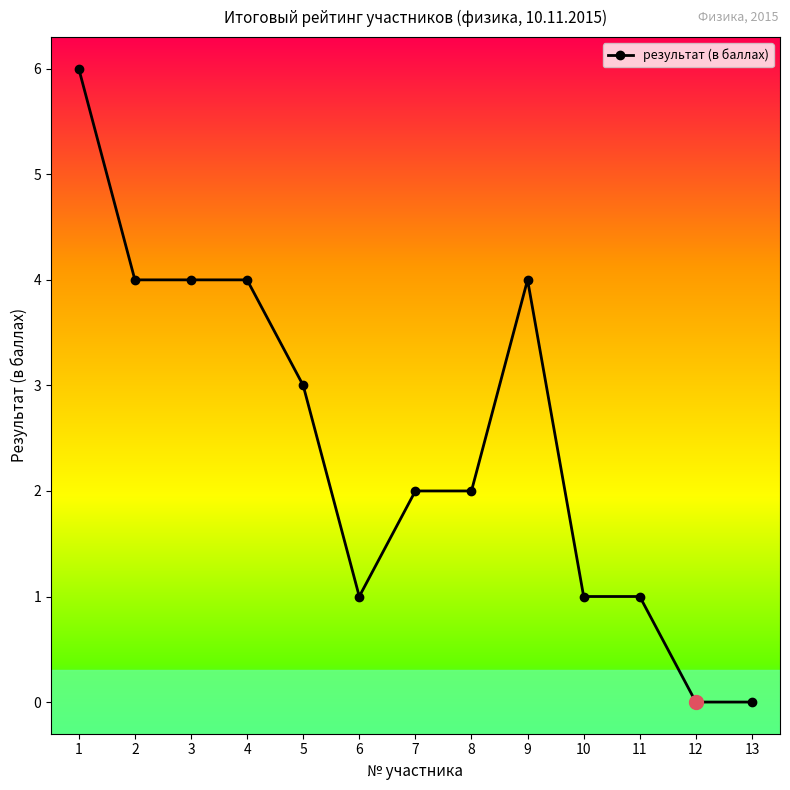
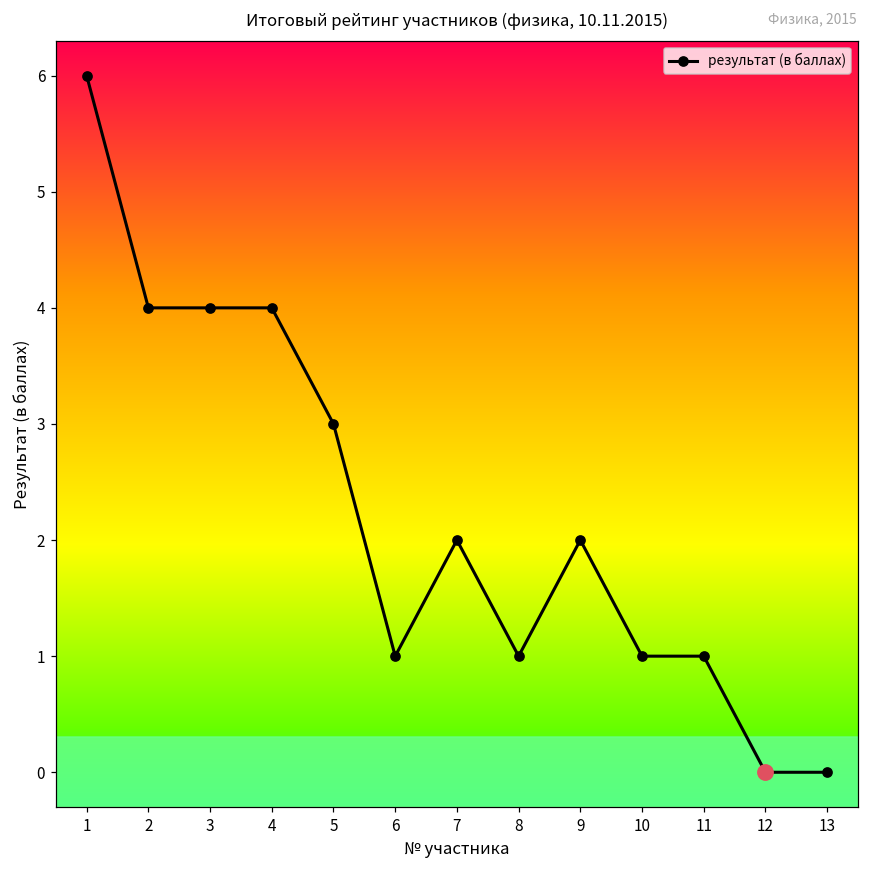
результат (в баллах), 8: 2 -> 1
результат (в баллах), 9: 4 -> 2
